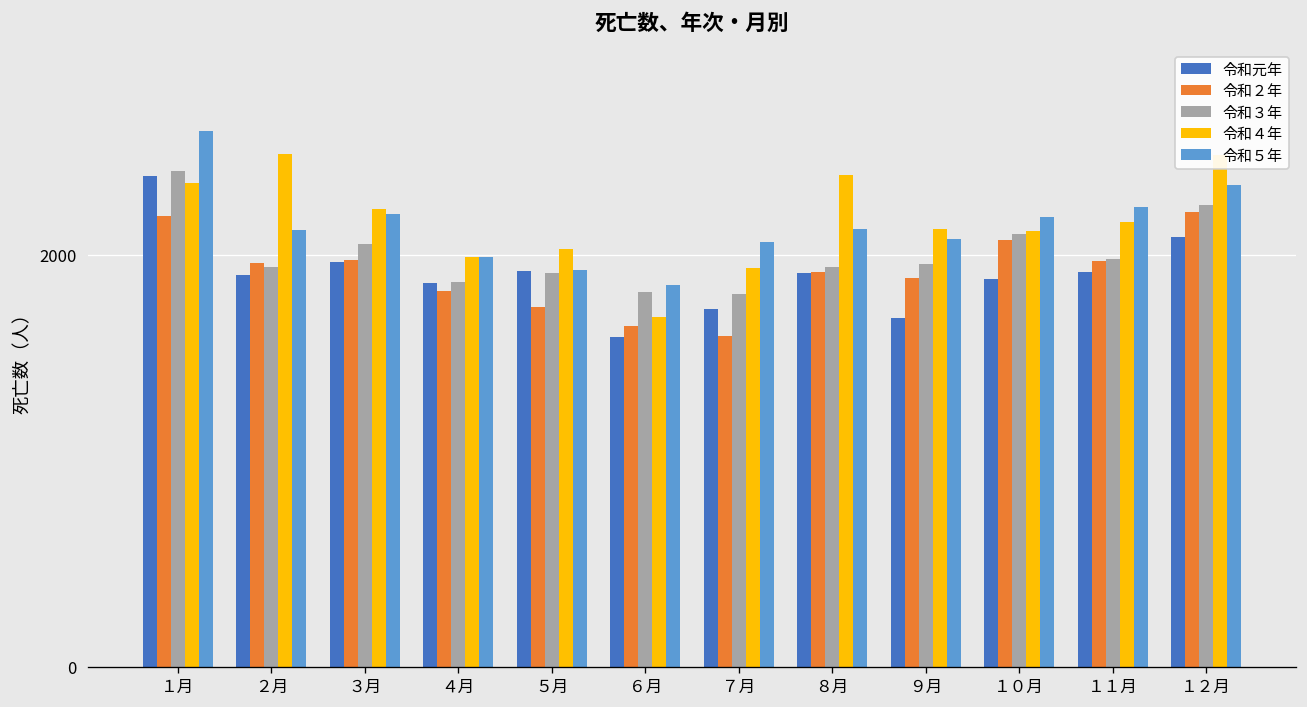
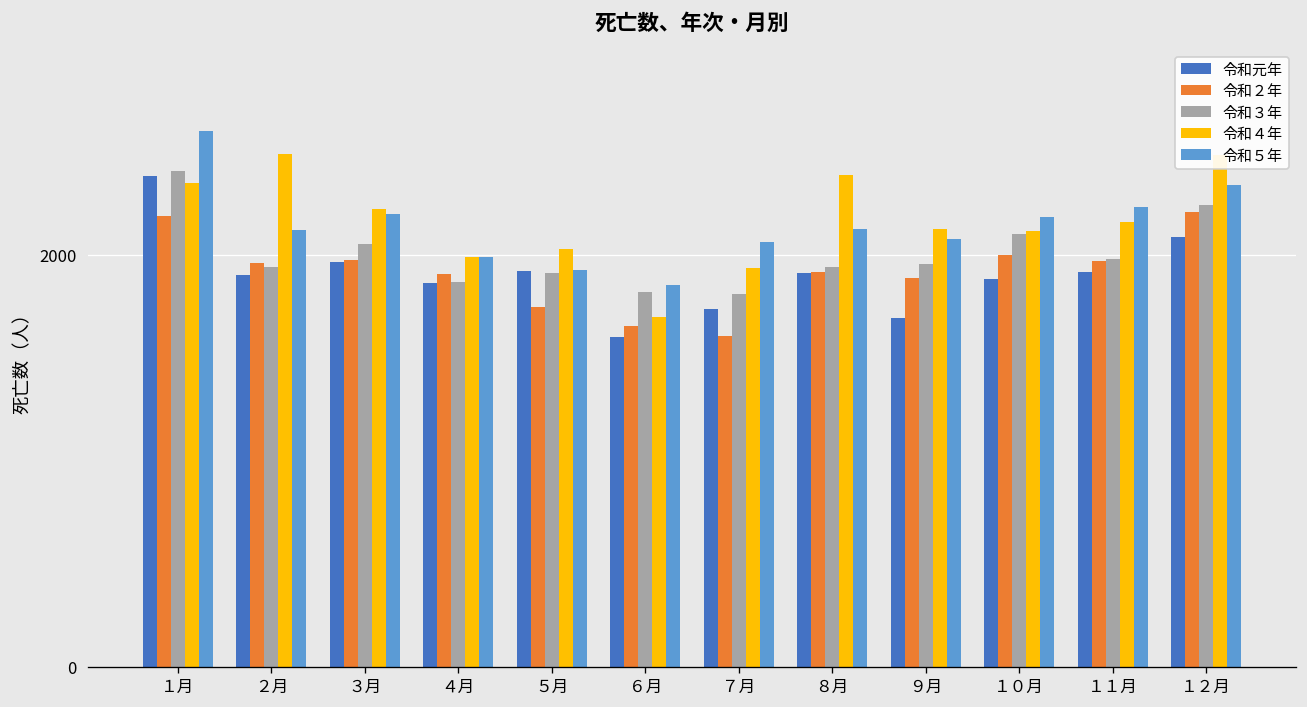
令和２年, ４月: 1820 -> 1910
令和２年, １０月: 2070 -> 2000
